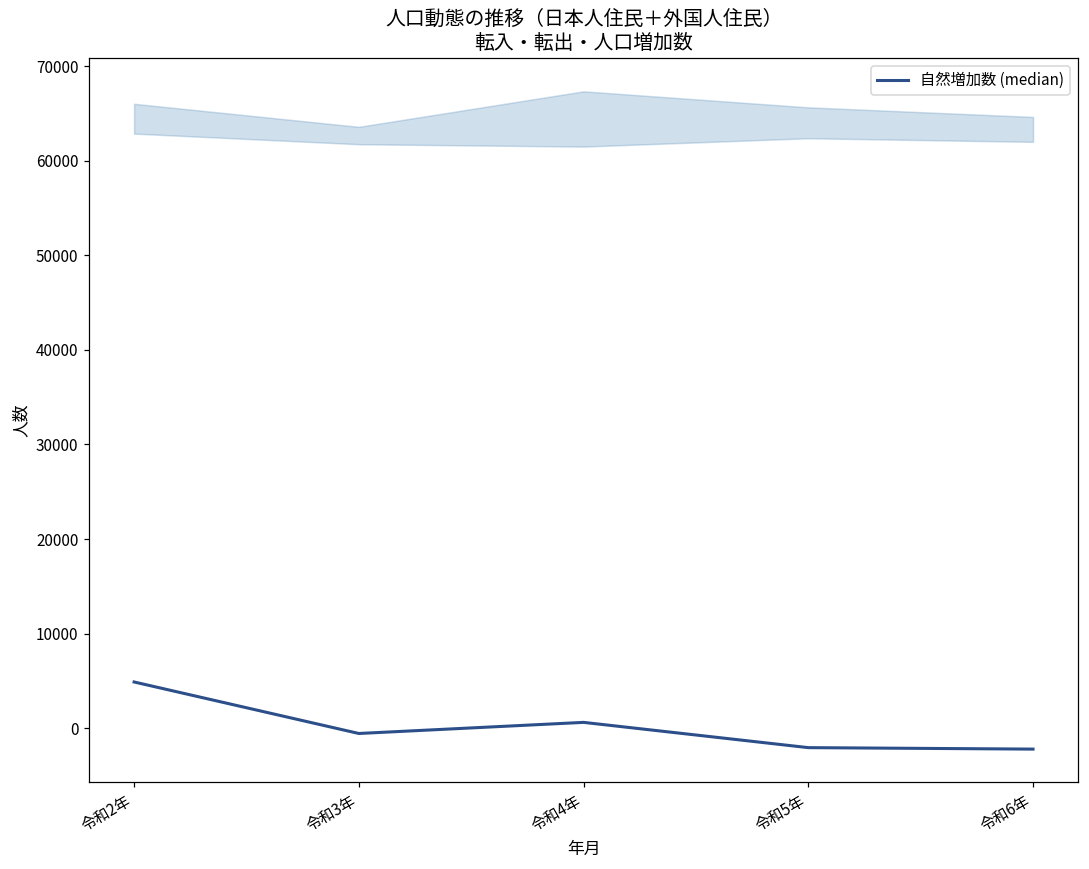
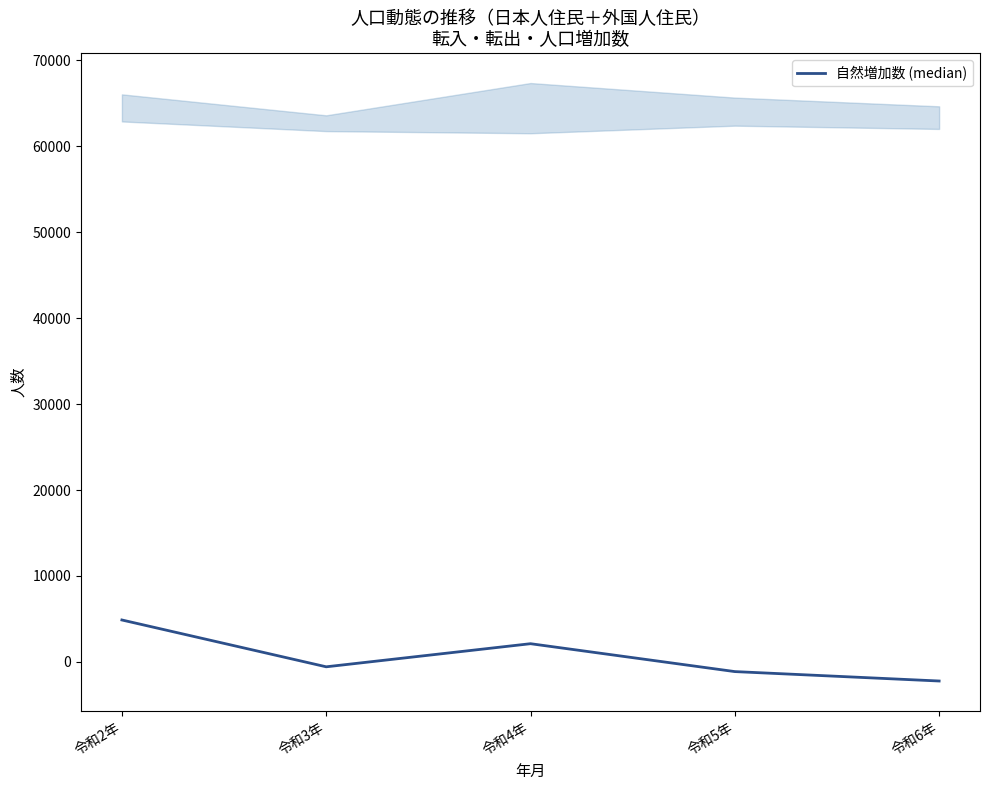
自然増加数 (median), 令和4年: 1000 -> 2000
自然増加数 (median), 令和5年: -2000 -> -1000
